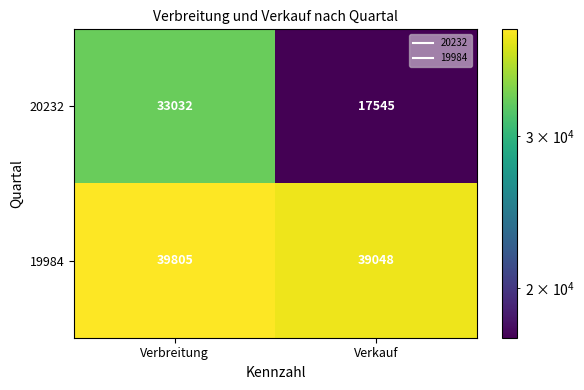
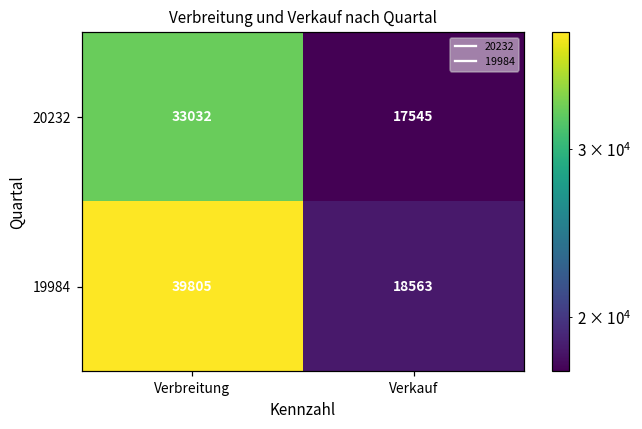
19984, Verkauf: 39048 -> 18563
